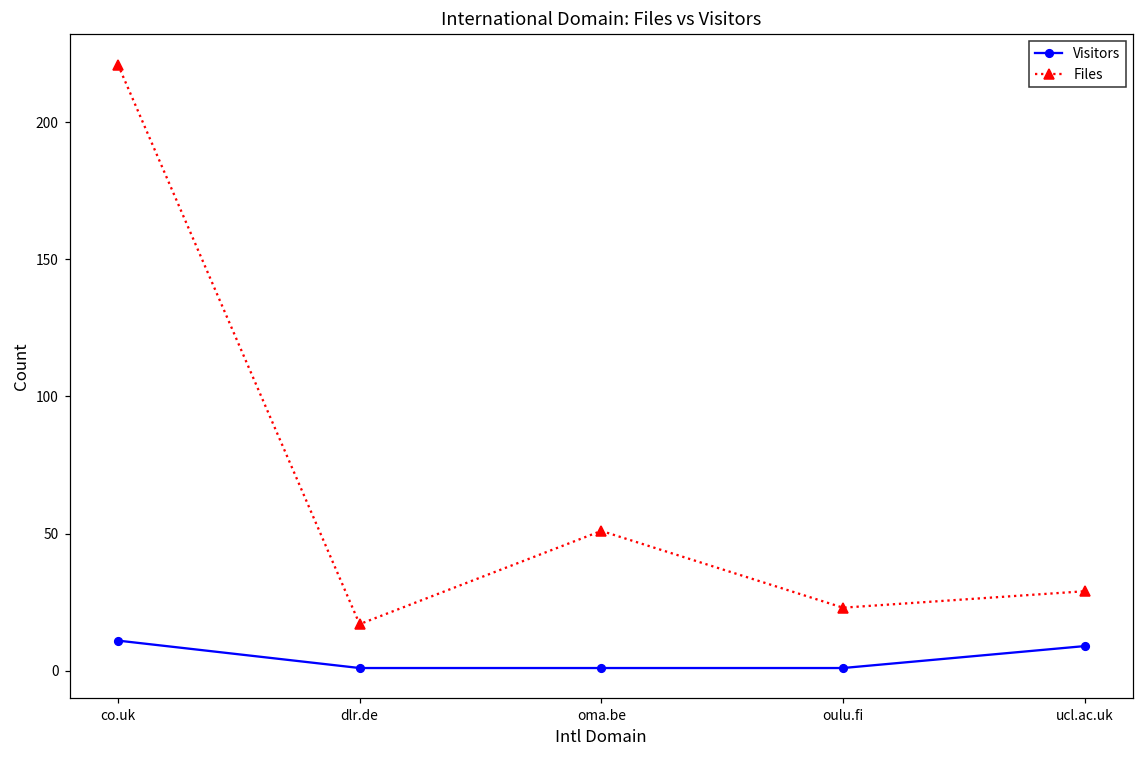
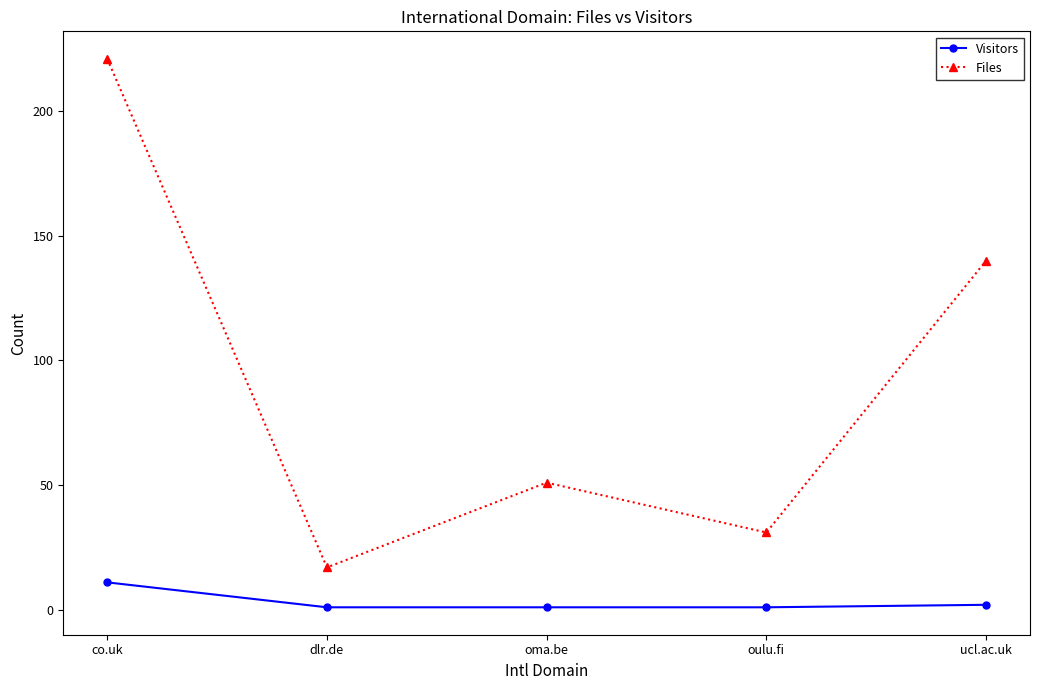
Files, oulu.fi: 23 -> 31
Visitors, ucl.ac.uk: 9 -> 2
Files, ucl.ac.uk: 29 -> 140
